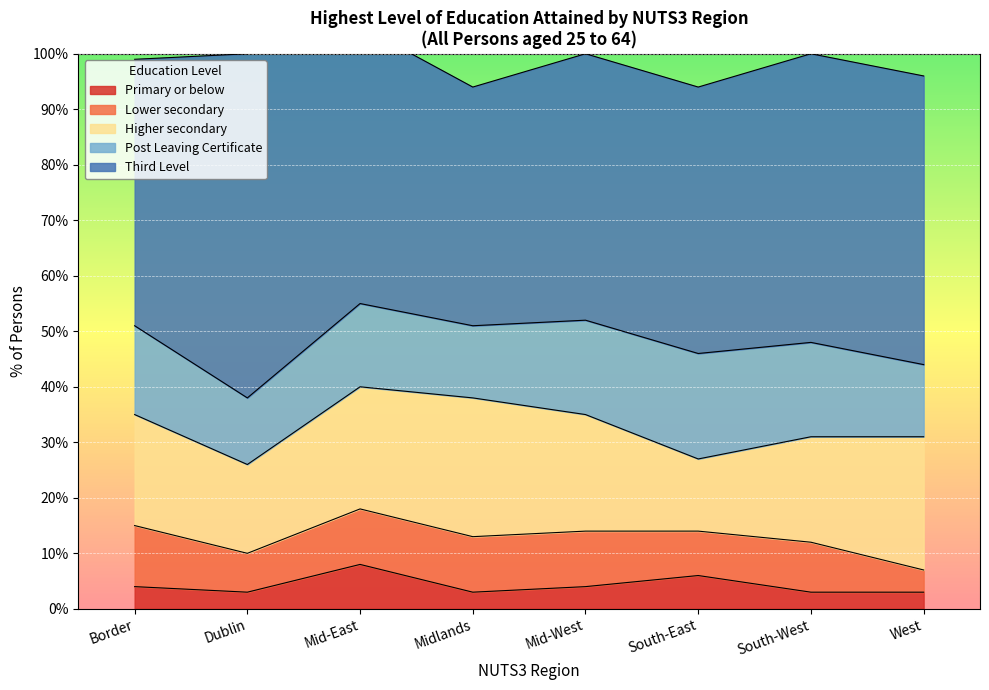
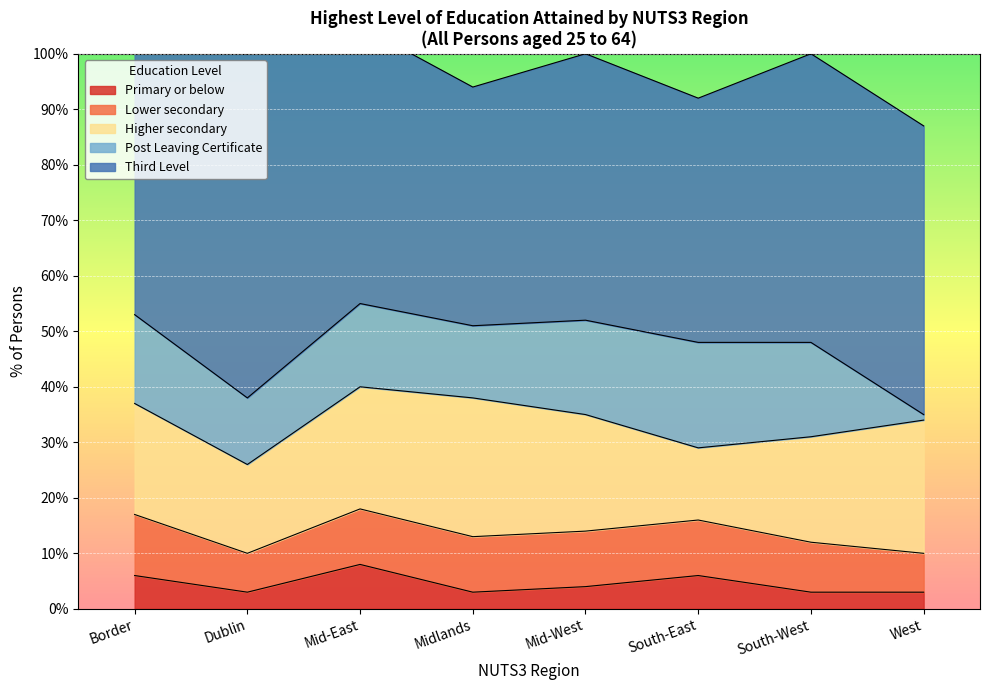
Primary or below, Border: 4% -> 6%
Lower secondary, South-East: 8% -> 10%
Third Level, South-East: 48% -> 44%
Lower secondary, West: 4% -> 7%
Post Leaving Certificate, West: 13% -> 1%
